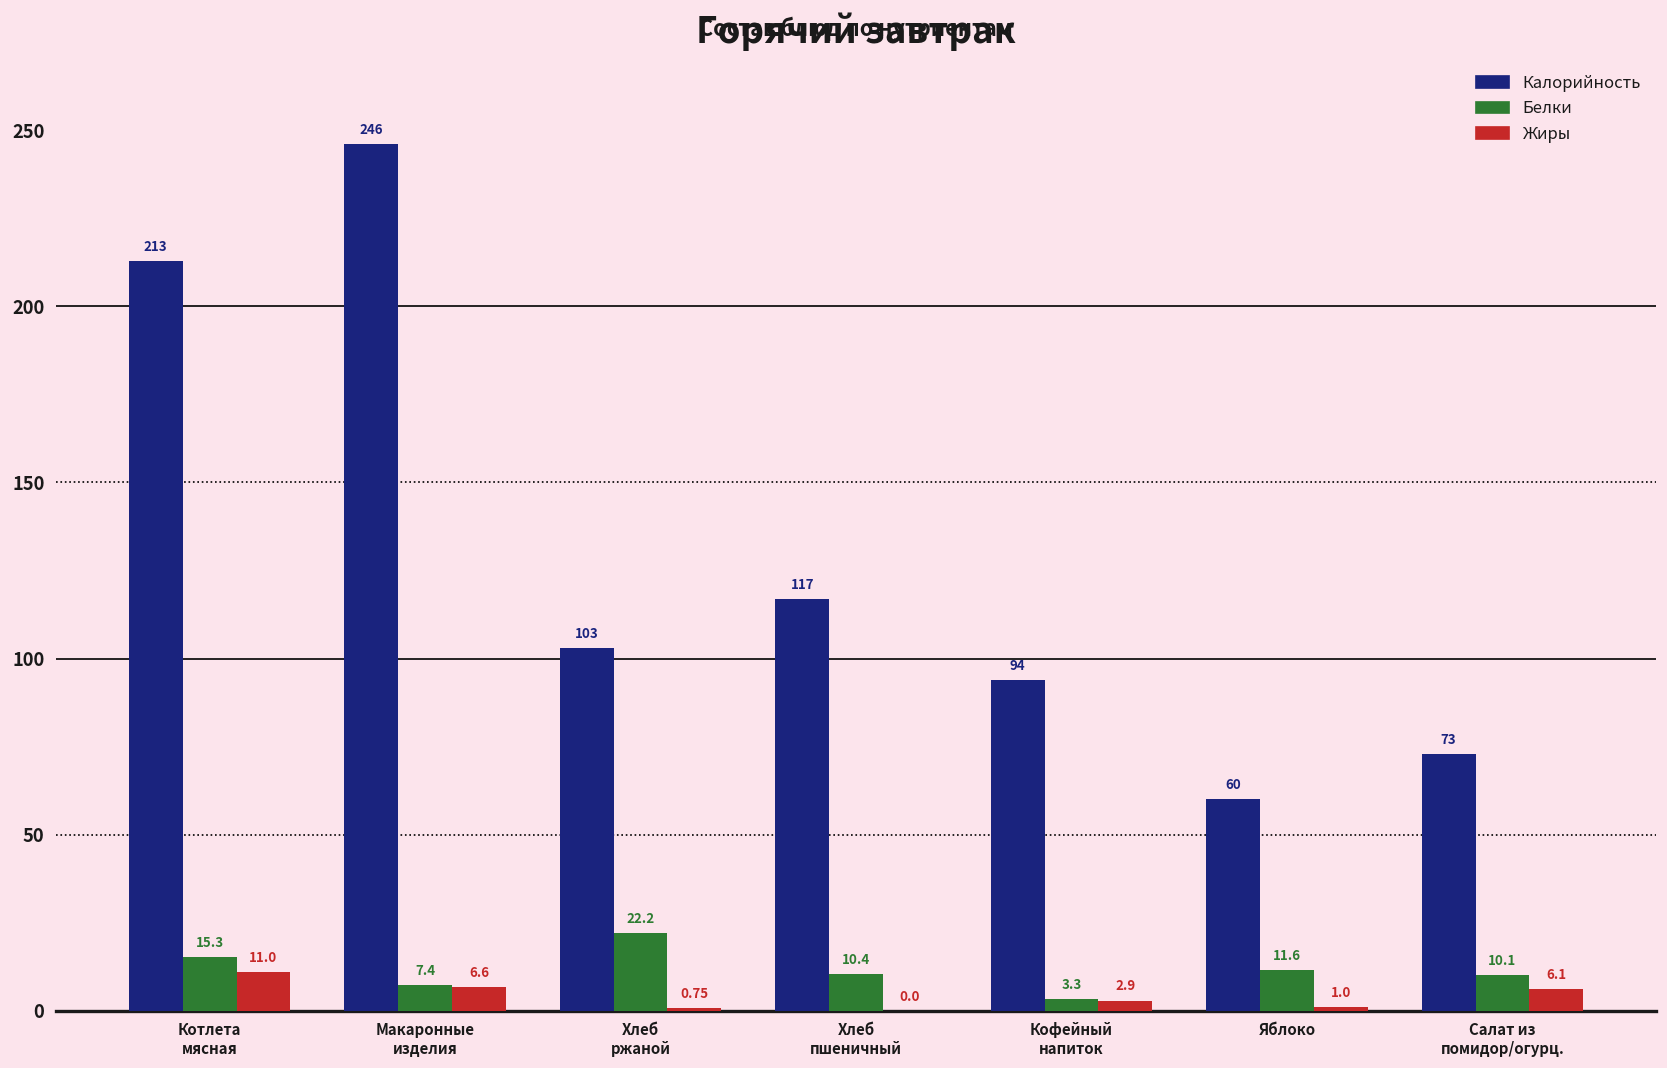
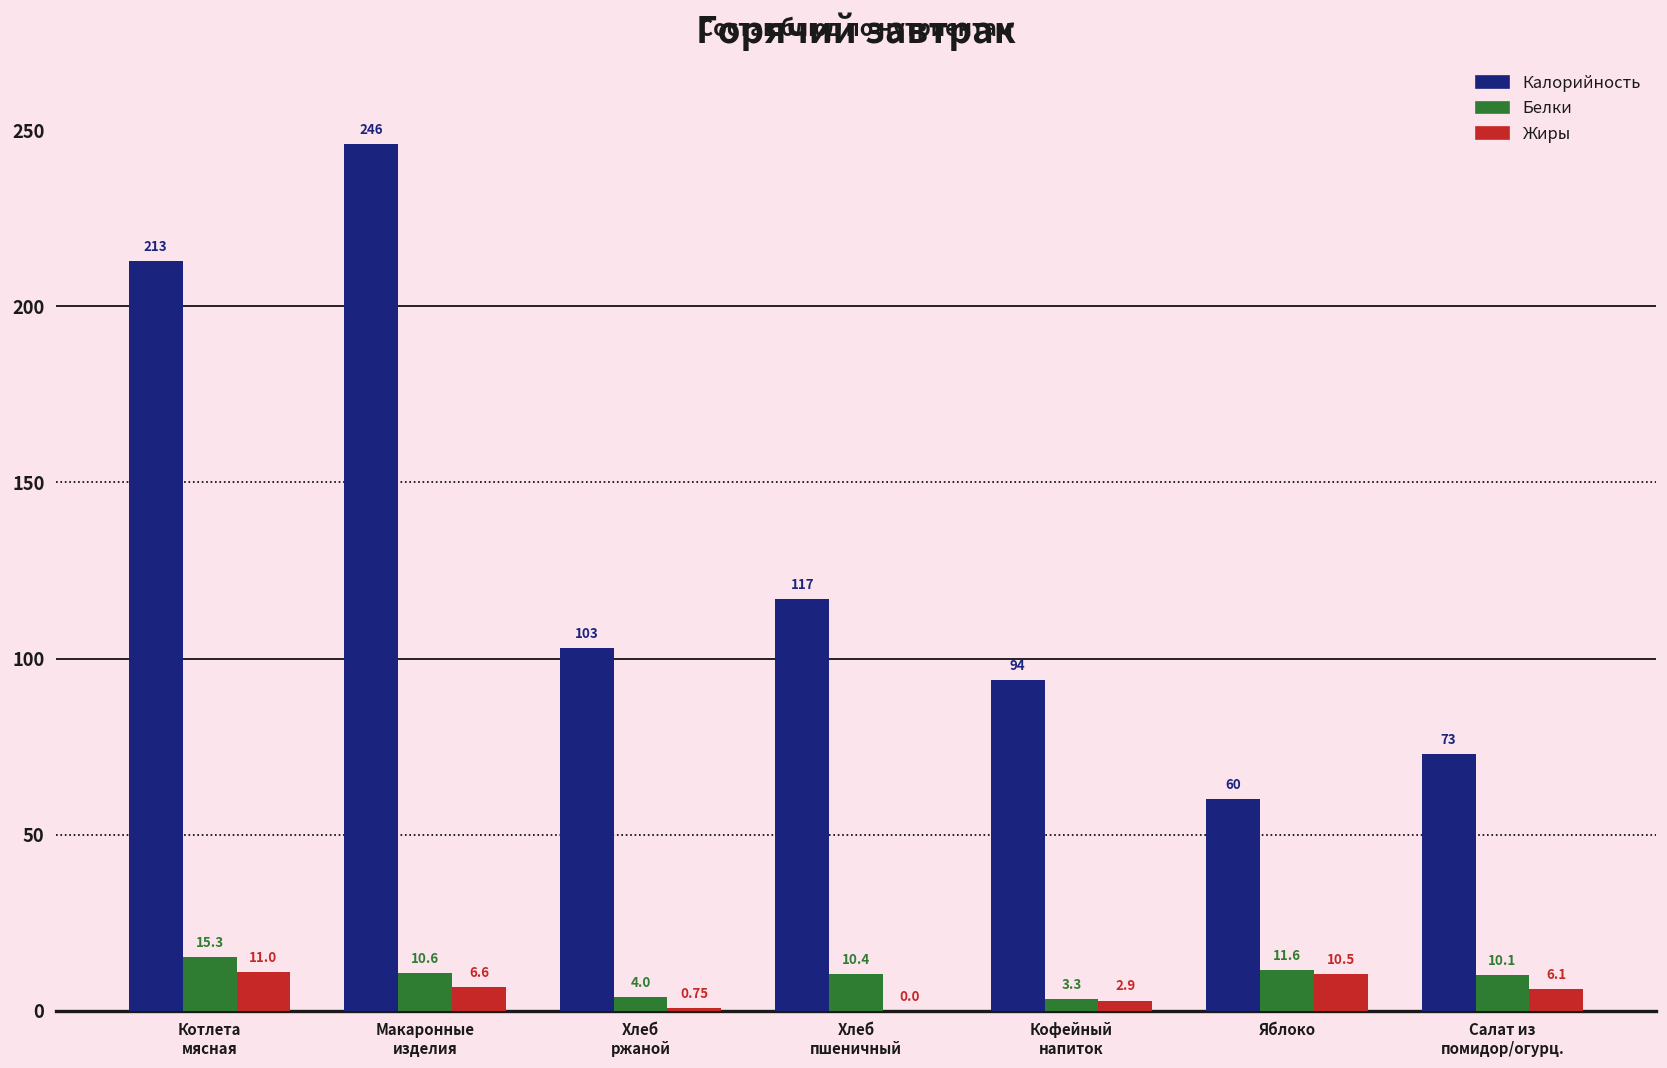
Белки, Макаронные изделия: 7.4 -> 10.6
Белки, Хлеб ржаной: 22.2 -> 4.0
Жиры, Яблоко: 1.0 -> 10.5
